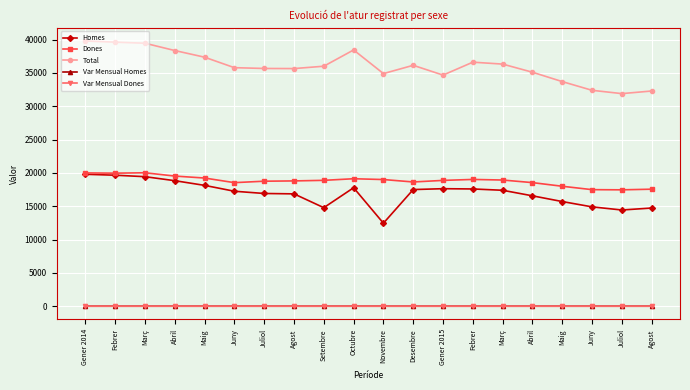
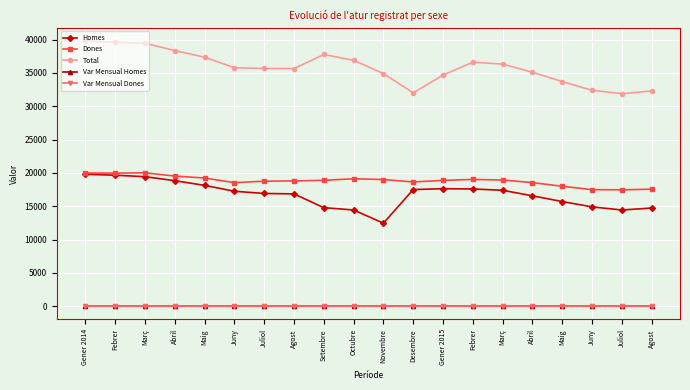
Total, Setembre: 36000 -> 38000
Homes, Octubre: 18000 -> 14000
Total, Octubre: 38000 -> 37000
Total, Desembre: 36000 -> 32000
